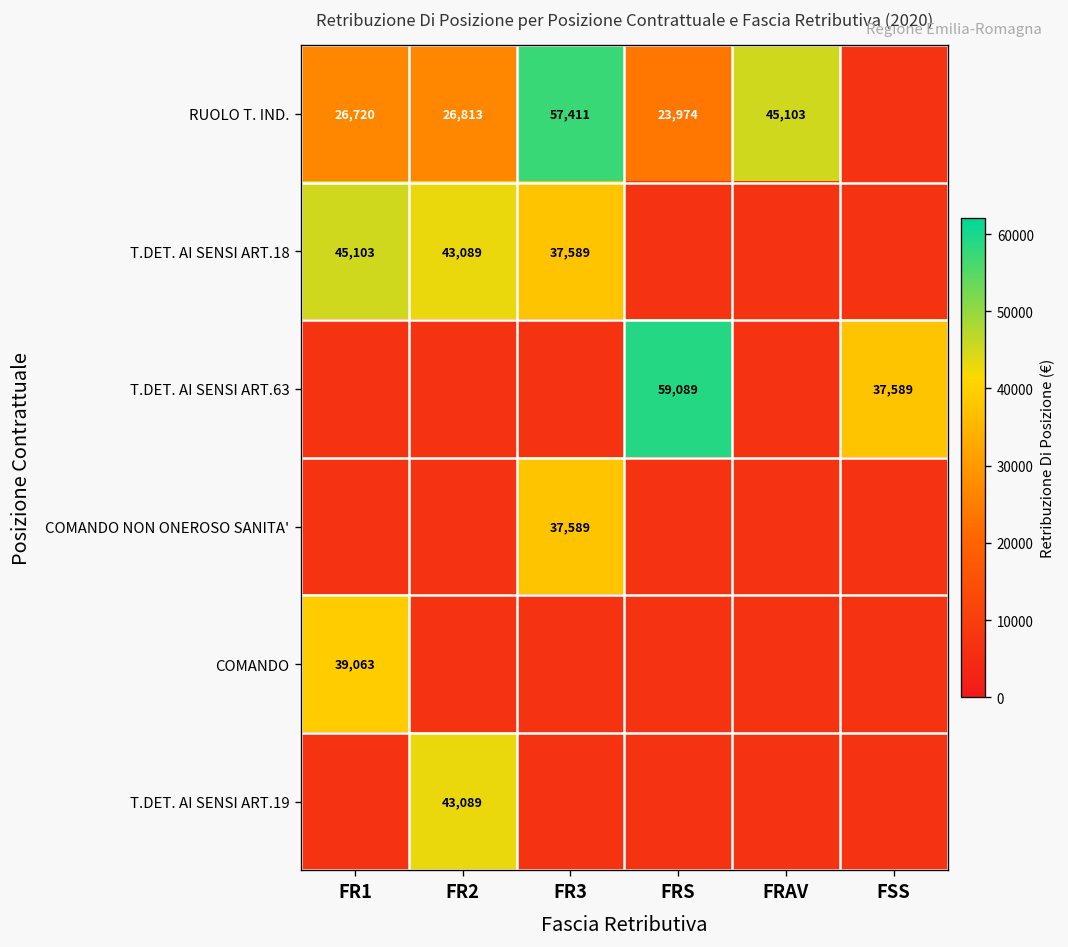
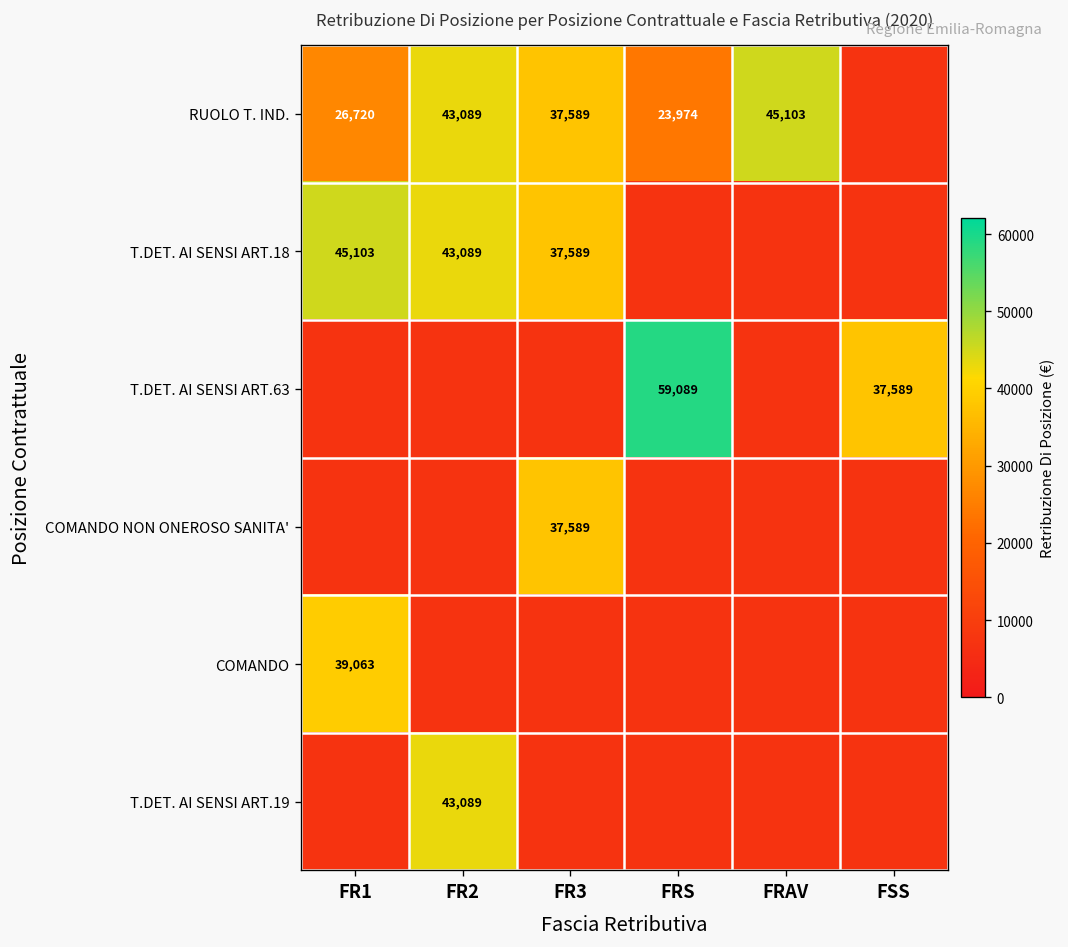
RUOLO T. IND., FR2: 26,813 -> 43,089
RUOLO T. IND., FR3: 57,411 -> 37,589
